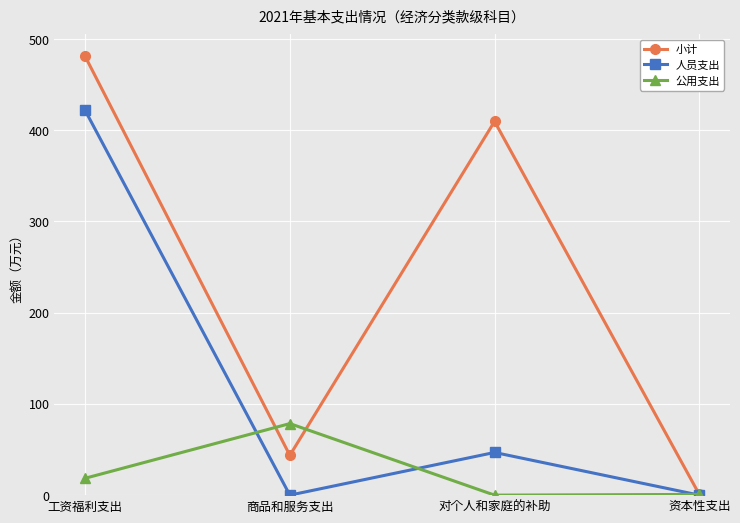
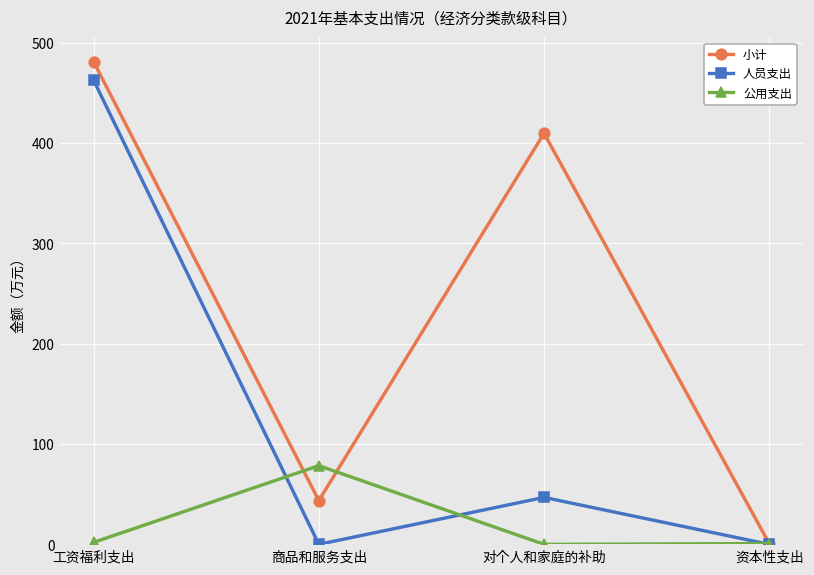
人员支出, 工资福利支出: 420 -> 460
公用支出, 工资福利支出: 20 -> 0
